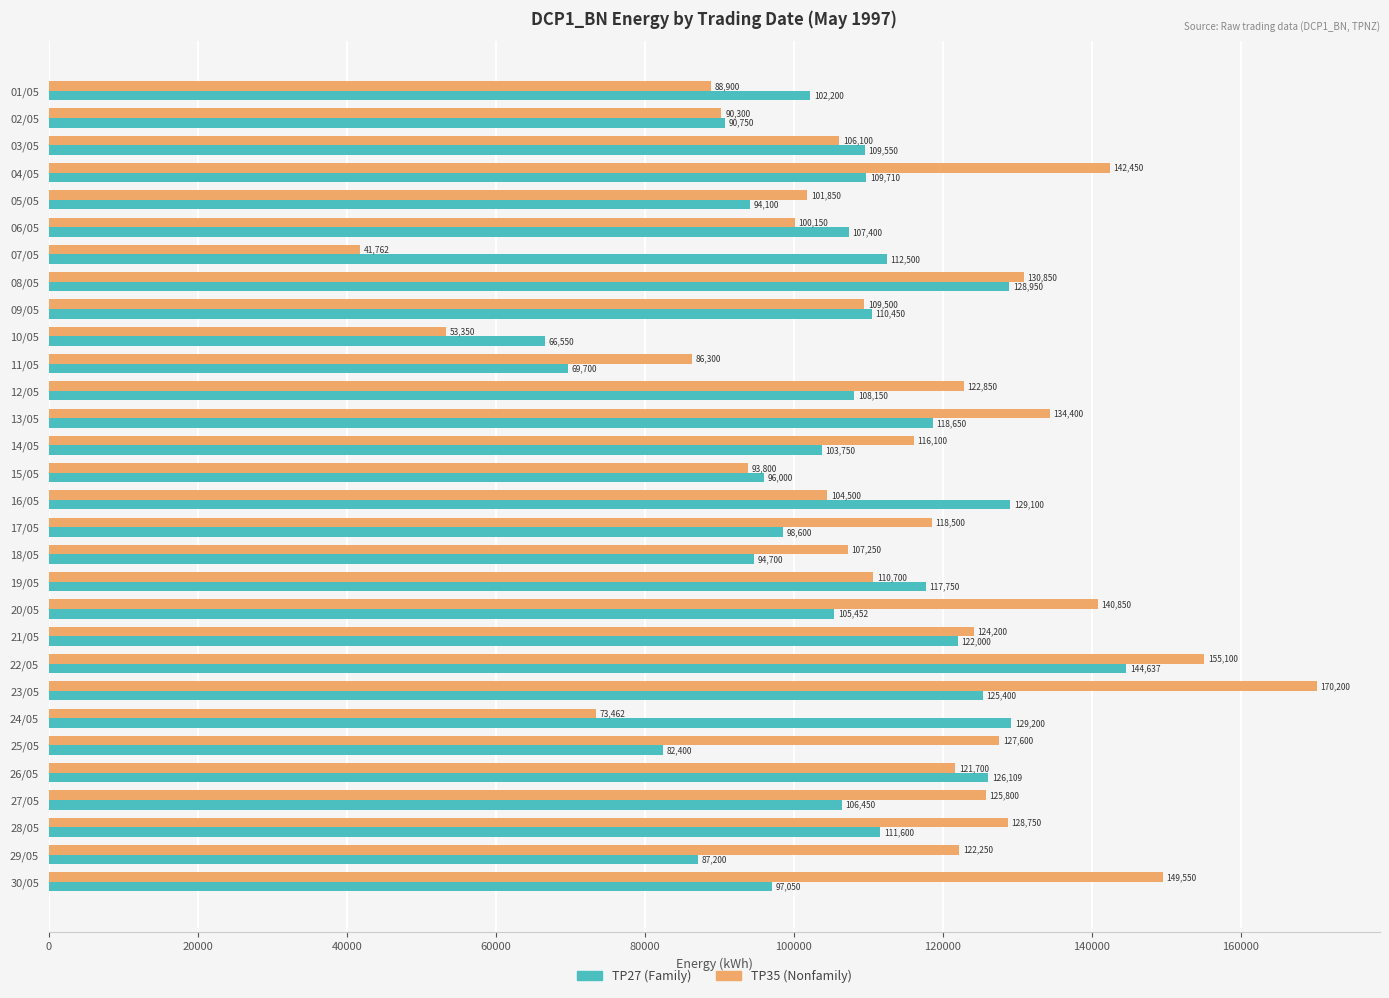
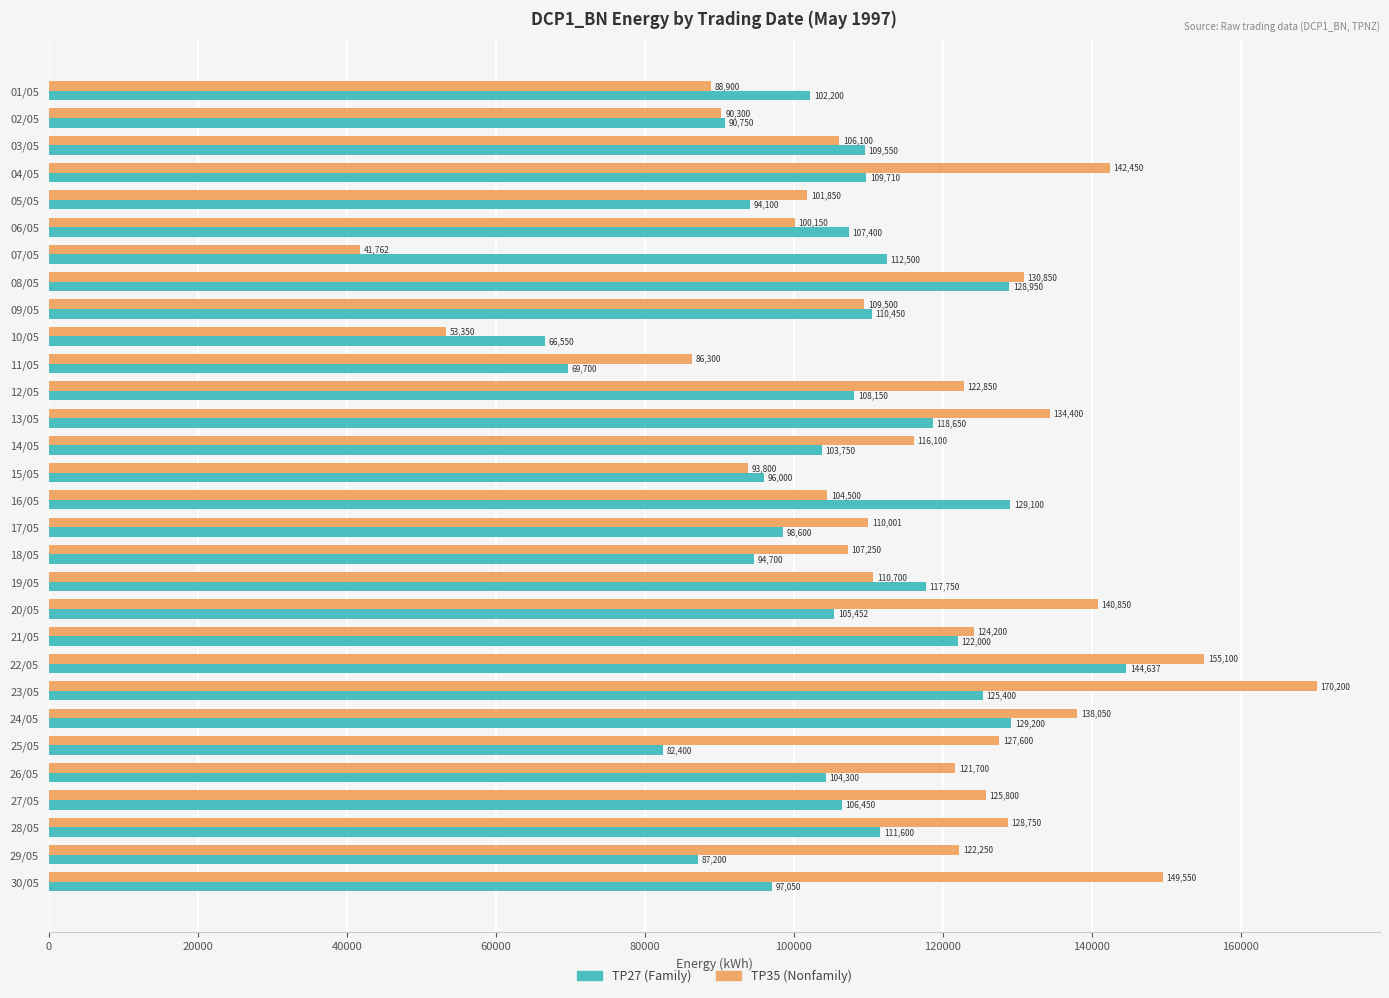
TP35 (Nonfamily), 17/05: 118,500 -> 110,001
TP35 (Nonfamily), 24/05: 73,462 -> 138,050
TP27 (Family), 26/05: 126,109 -> 104,300
